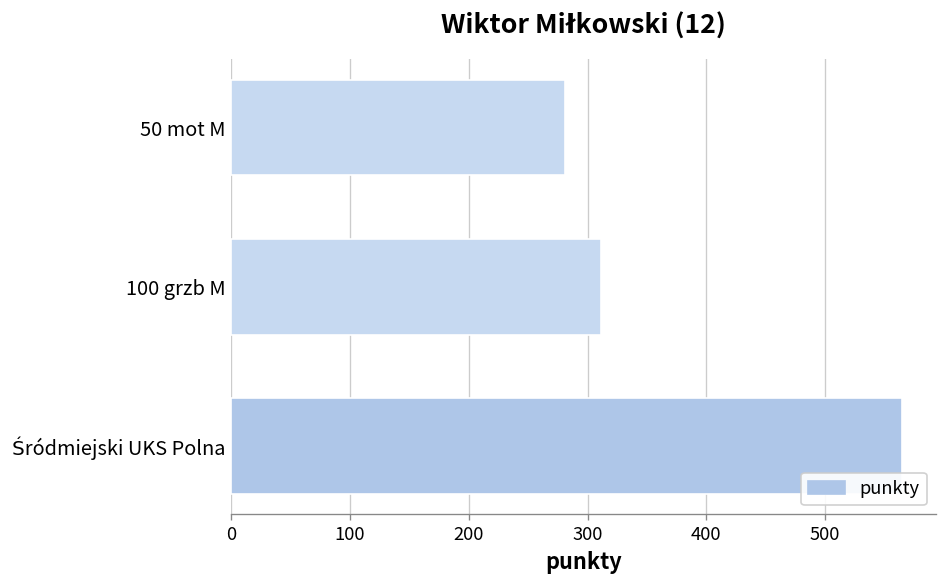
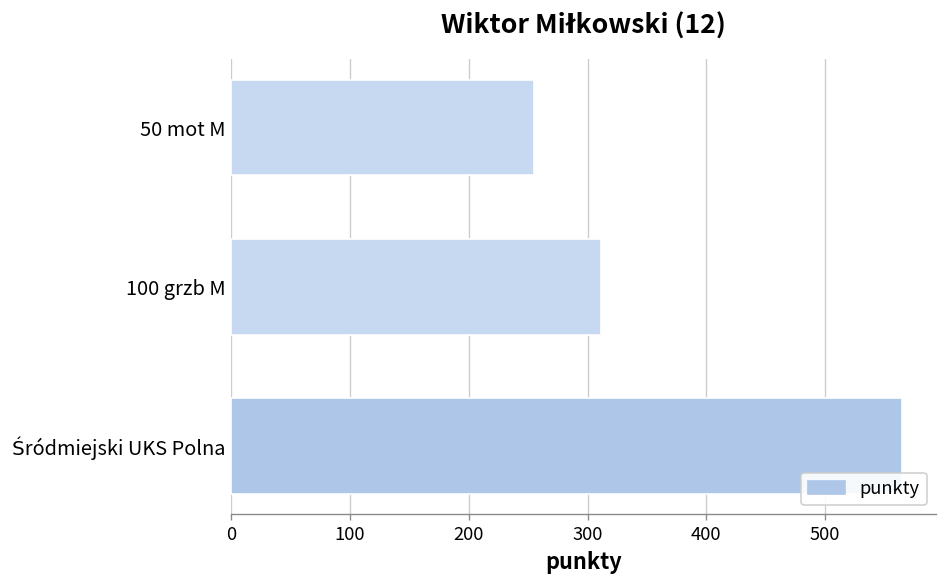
50 mot M: 280 -> 260
